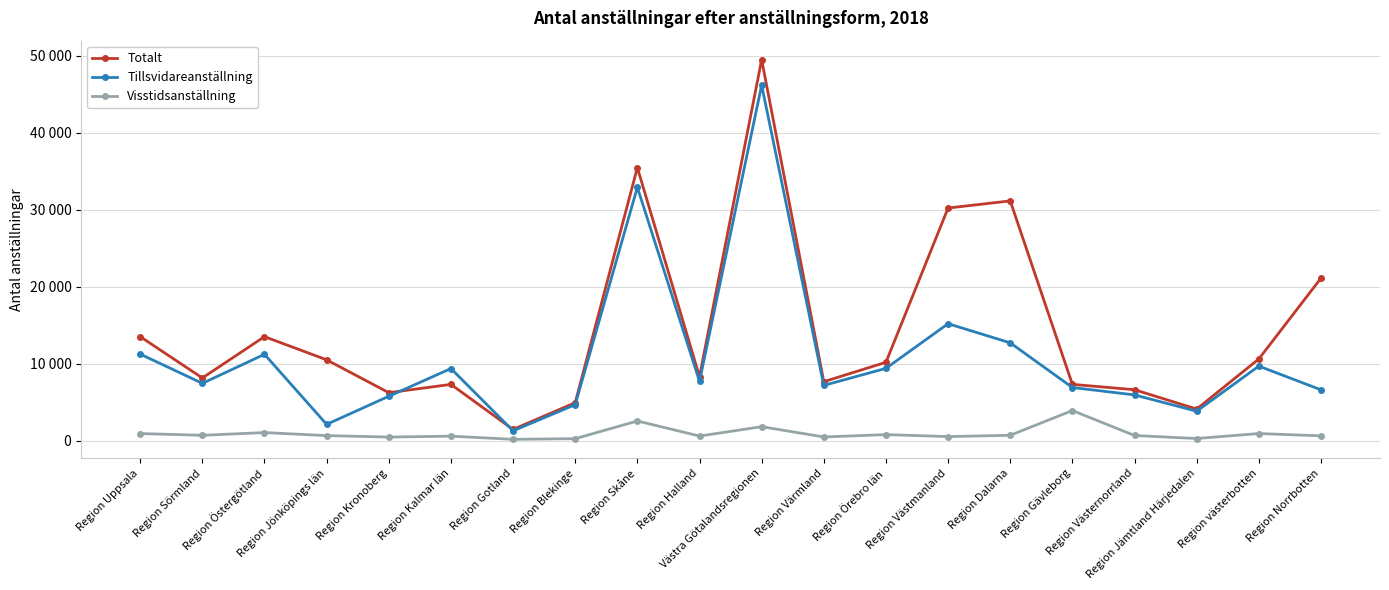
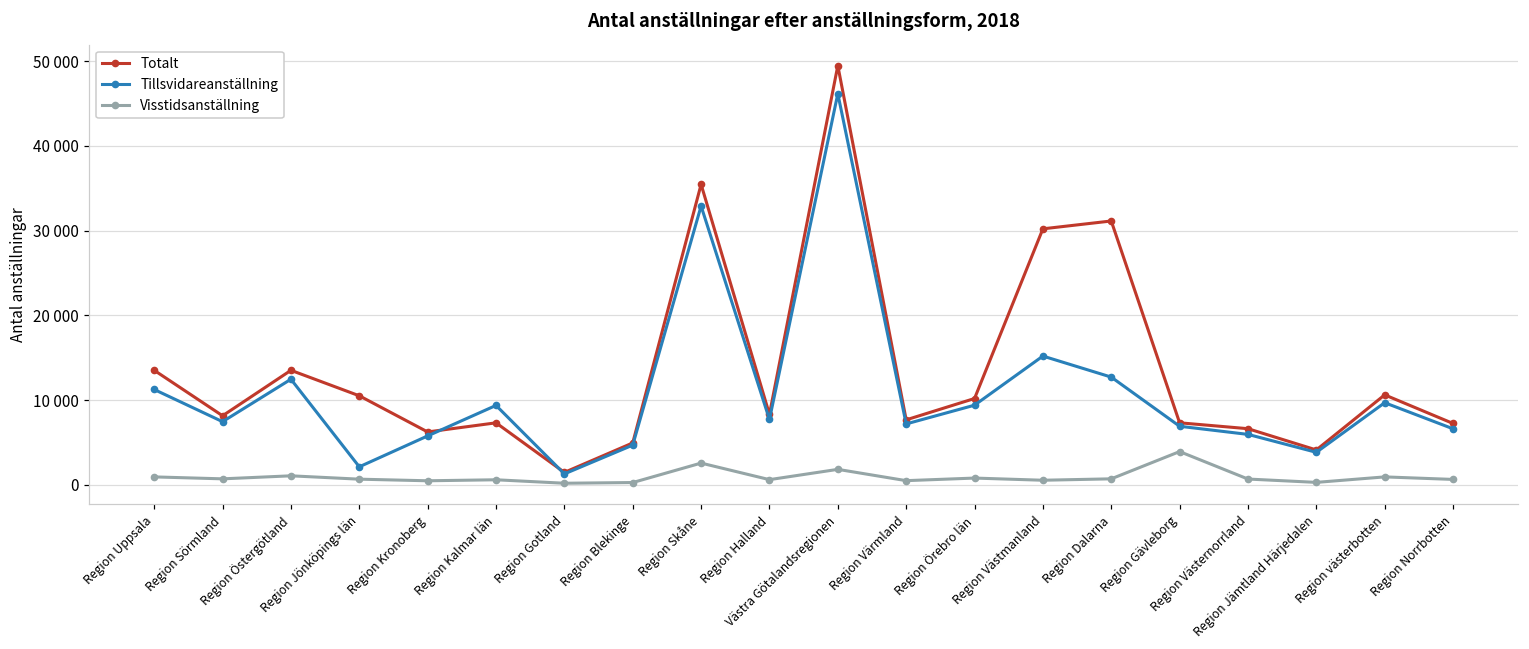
Tillsvidareanställning, Region Östergötland: 11000 -> 12000
Totalt, Region Norrbotten: 21000 -> 7000
